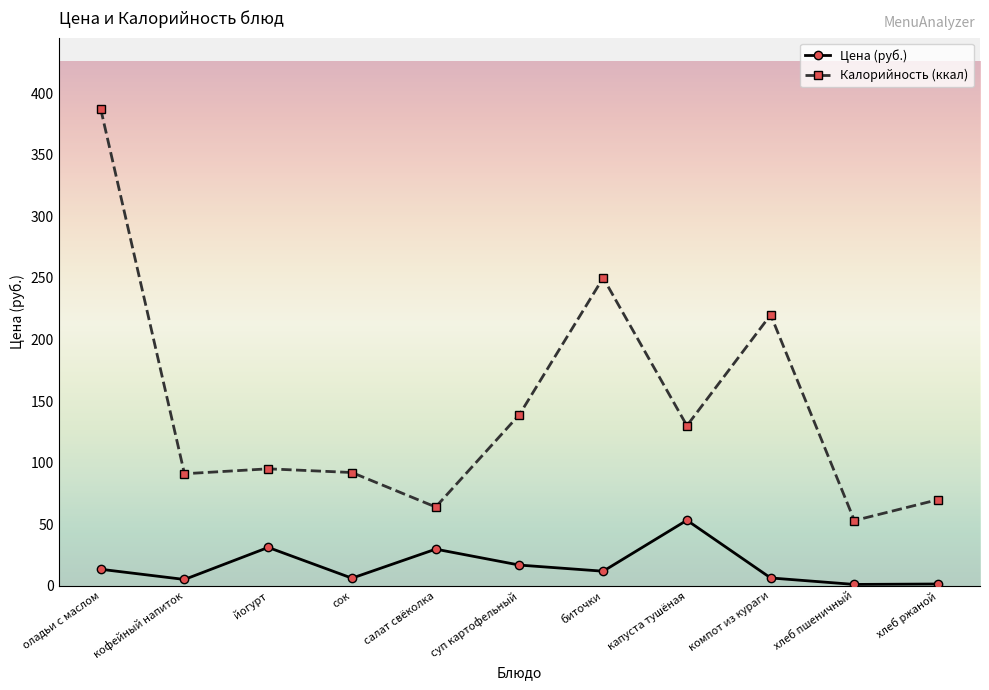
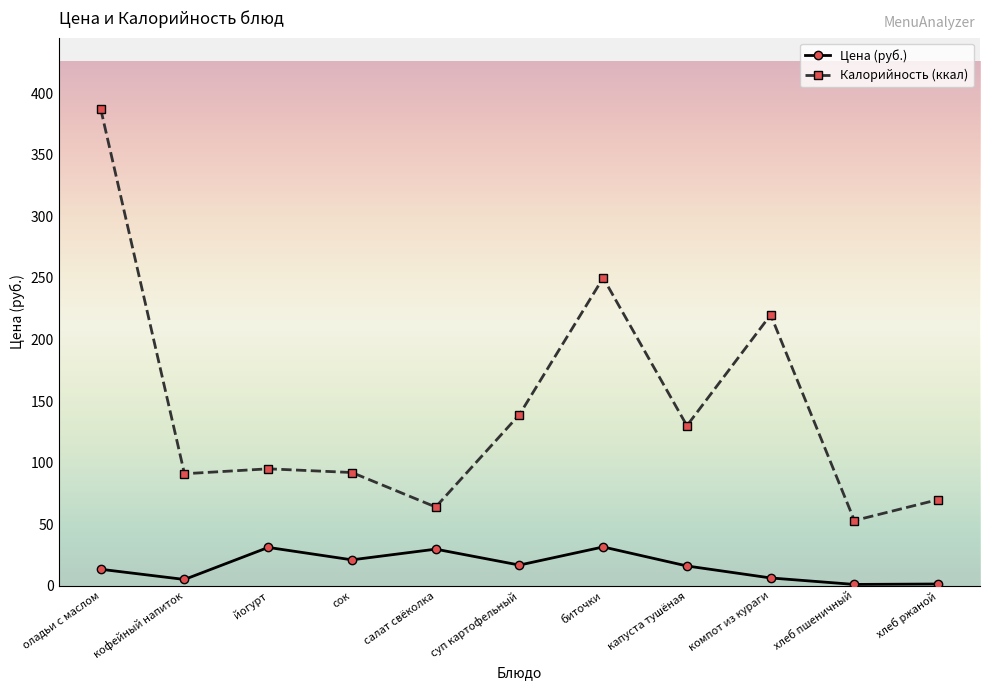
Цена (руб.), сок: 6 -> 21
Цена (руб.), биточки: 12 -> 32
Цена (руб.), капуста тушёная: 53 -> 16
